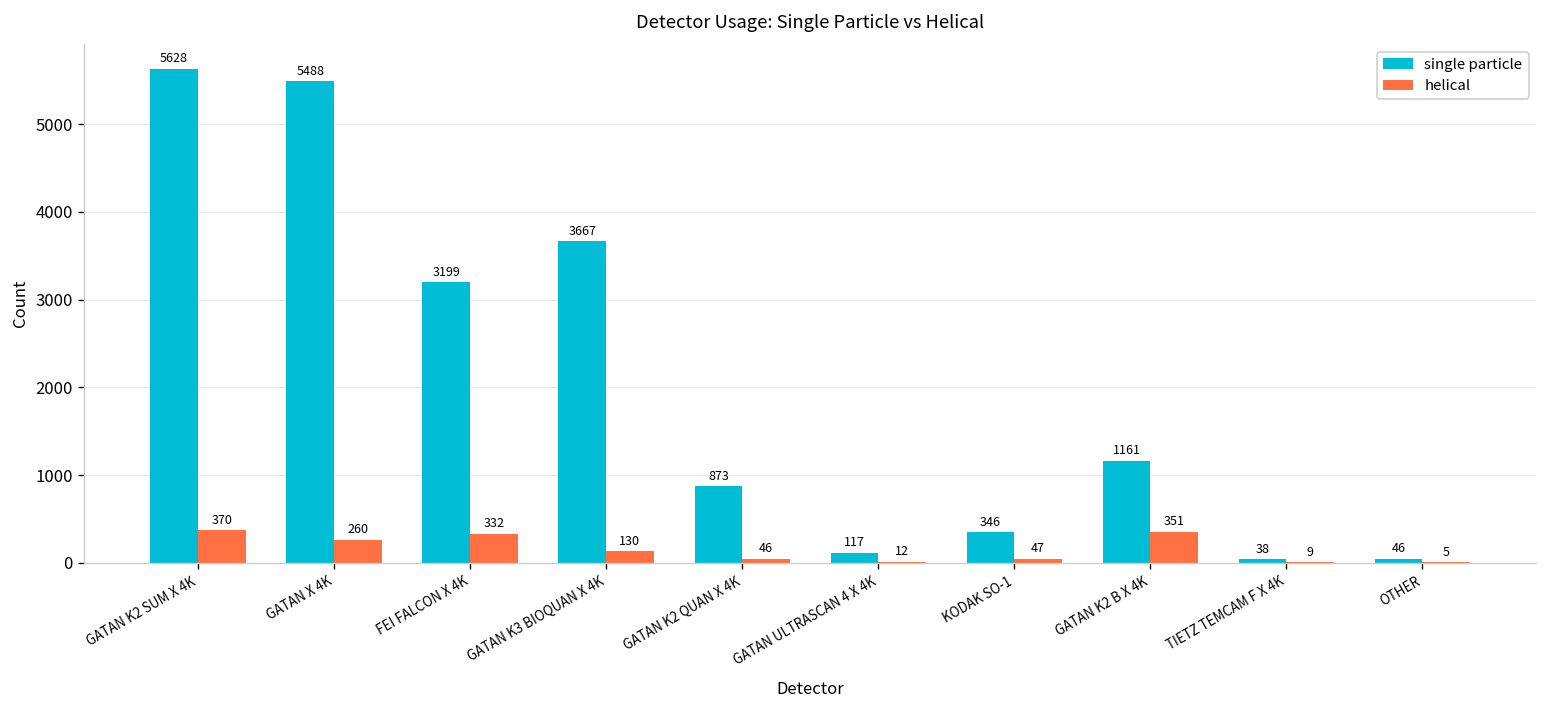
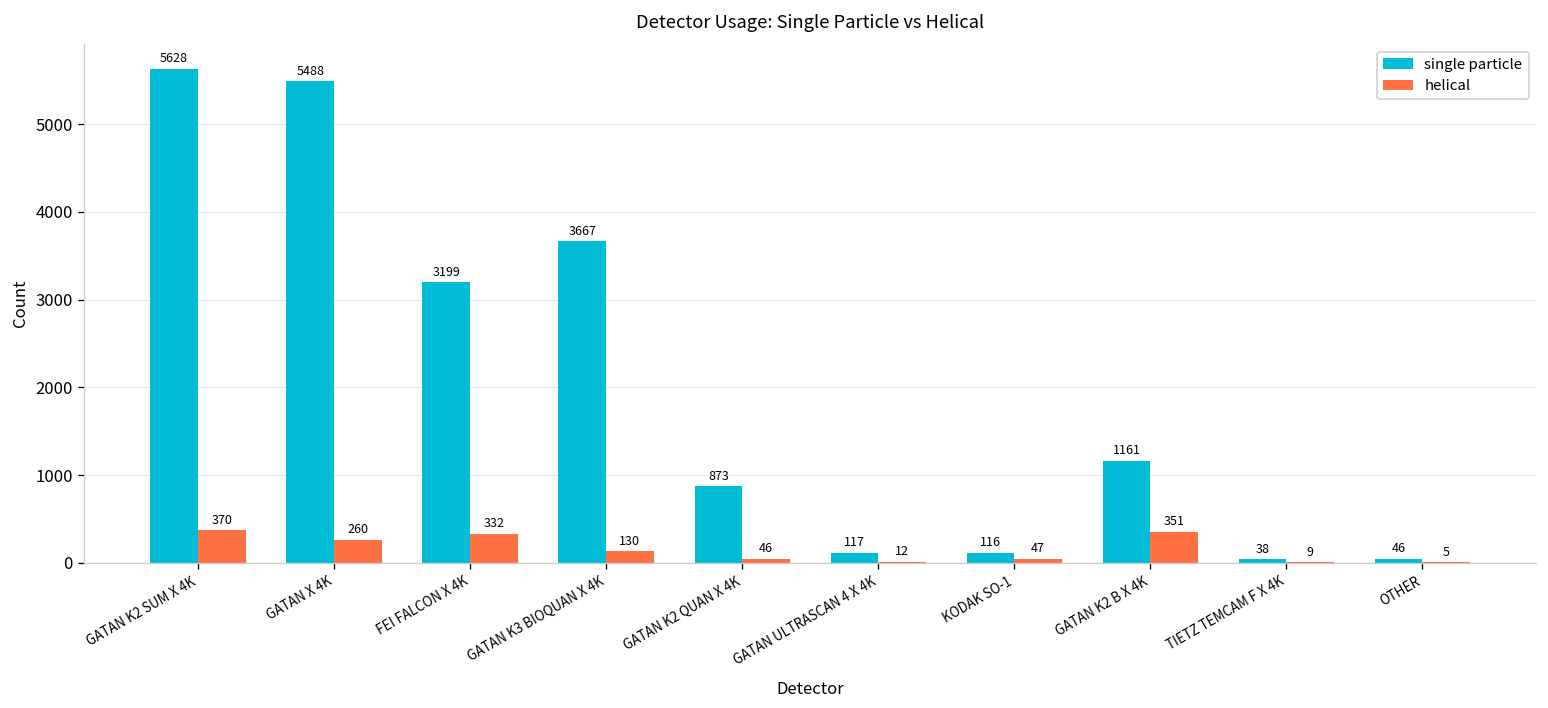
single particle, KODAK SO-1: 346 -> 116
